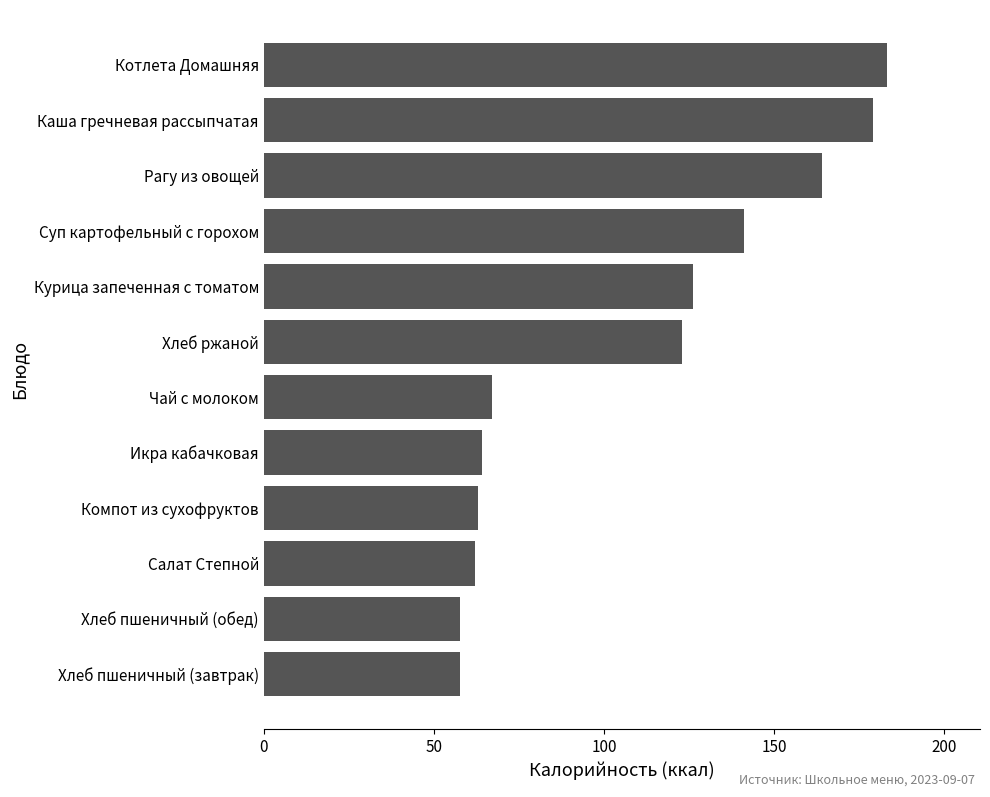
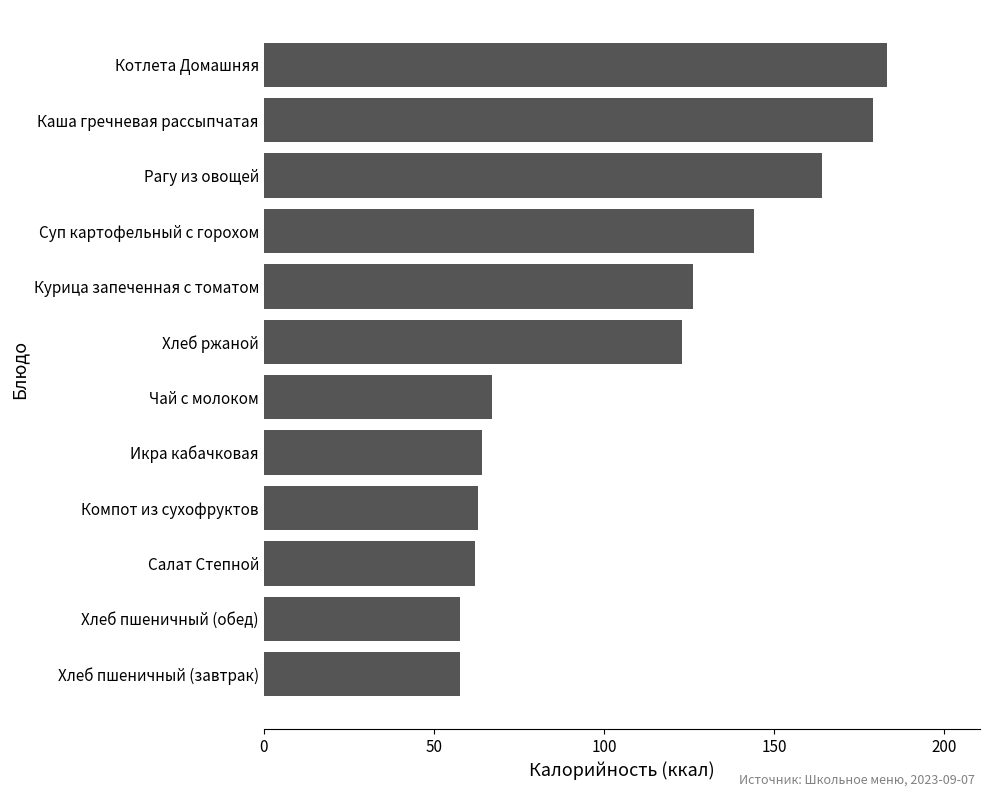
Суп картофельный с горохом: 141 -> 144
